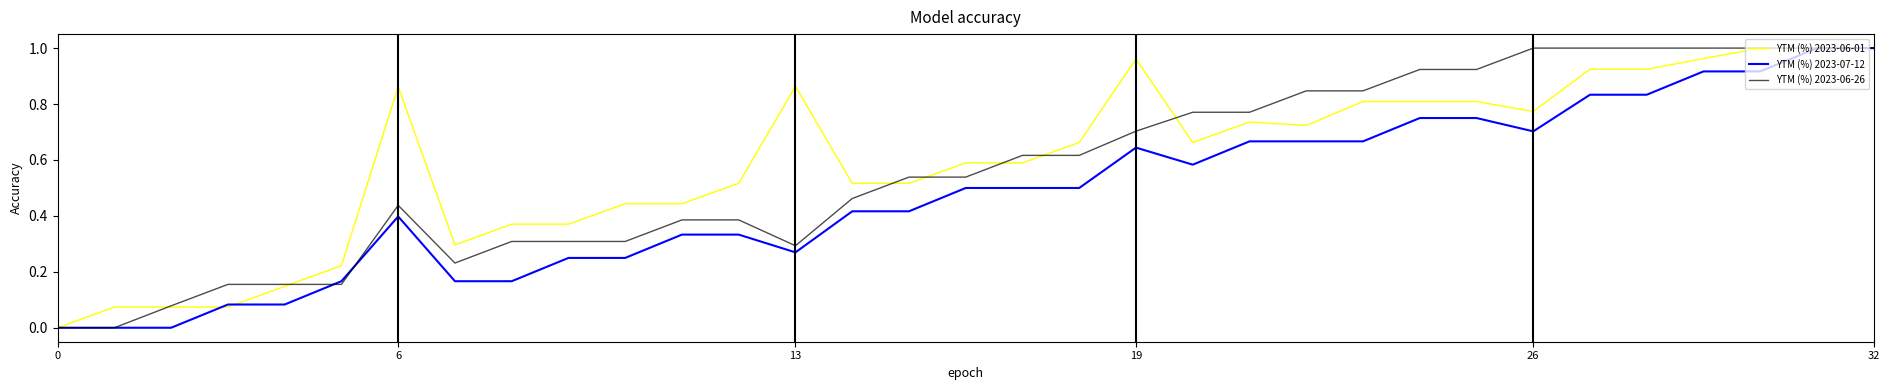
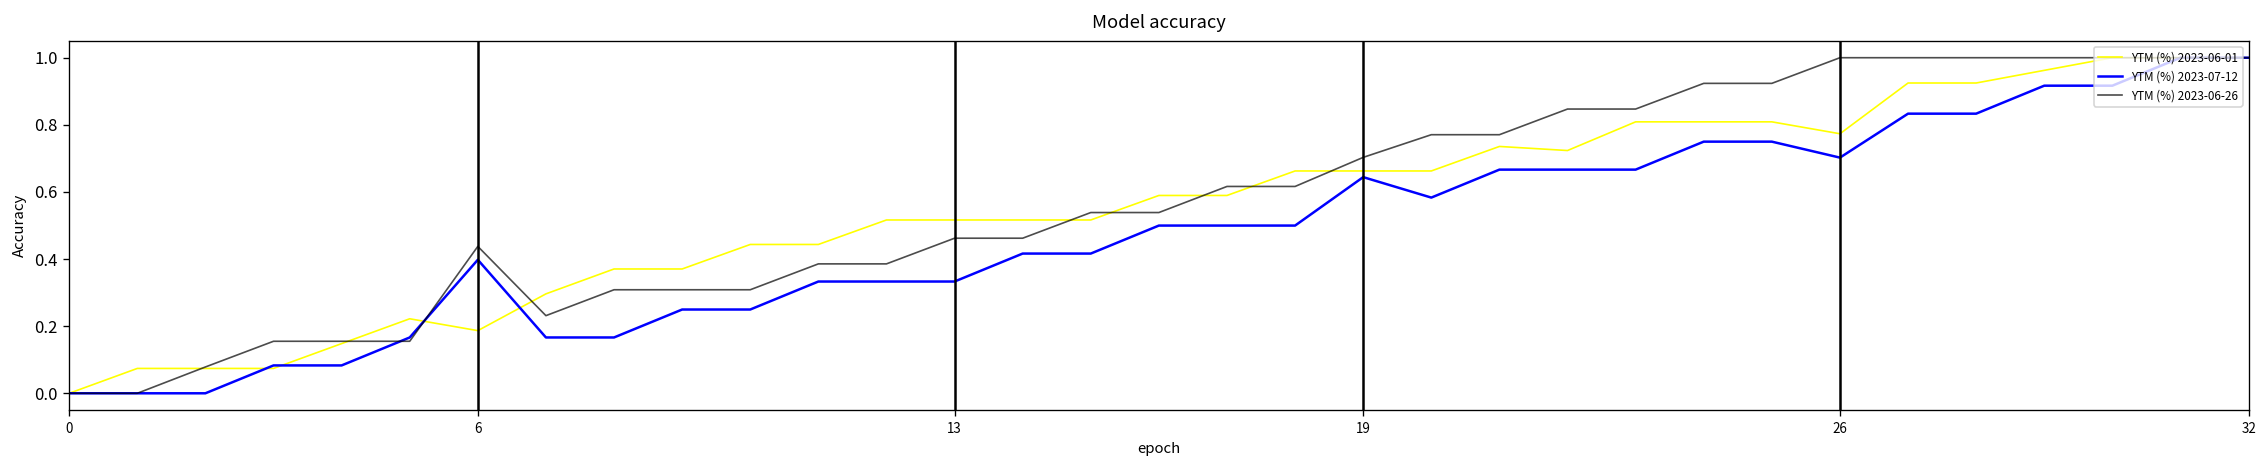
YTM (%) 2023-06-01, 6: 0.86 -> 0.19
YTM (%) 2023-06-01, 13: 0.86 -> 0.52
YTM (%) 2023-07-12, 13: 0.27 -> 0.33
YTM (%) 2023-06-26, 13: 0.29 -> 0.46
YTM (%) 2023-06-01, 19: 0.96 -> 0.66
